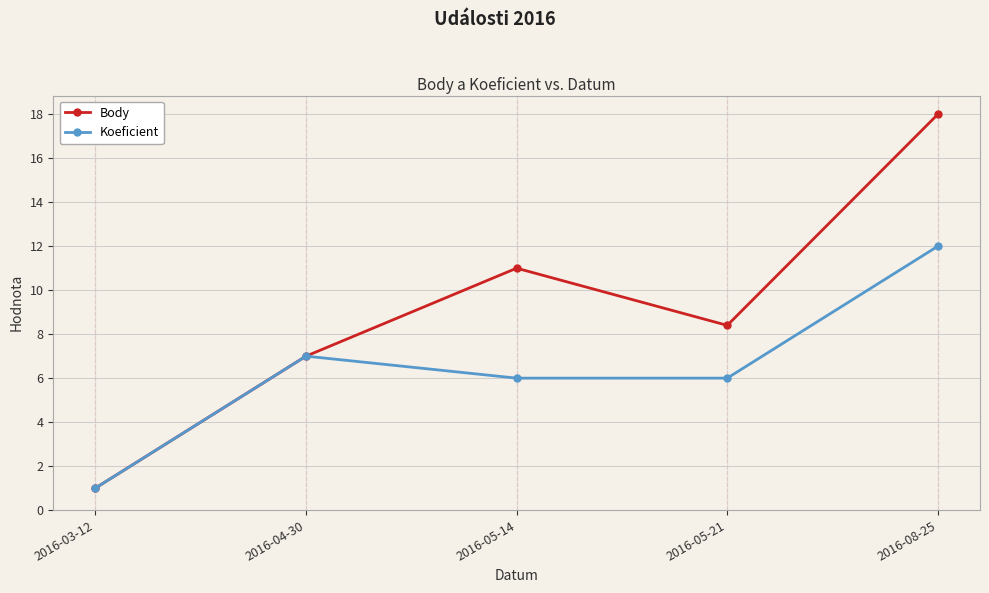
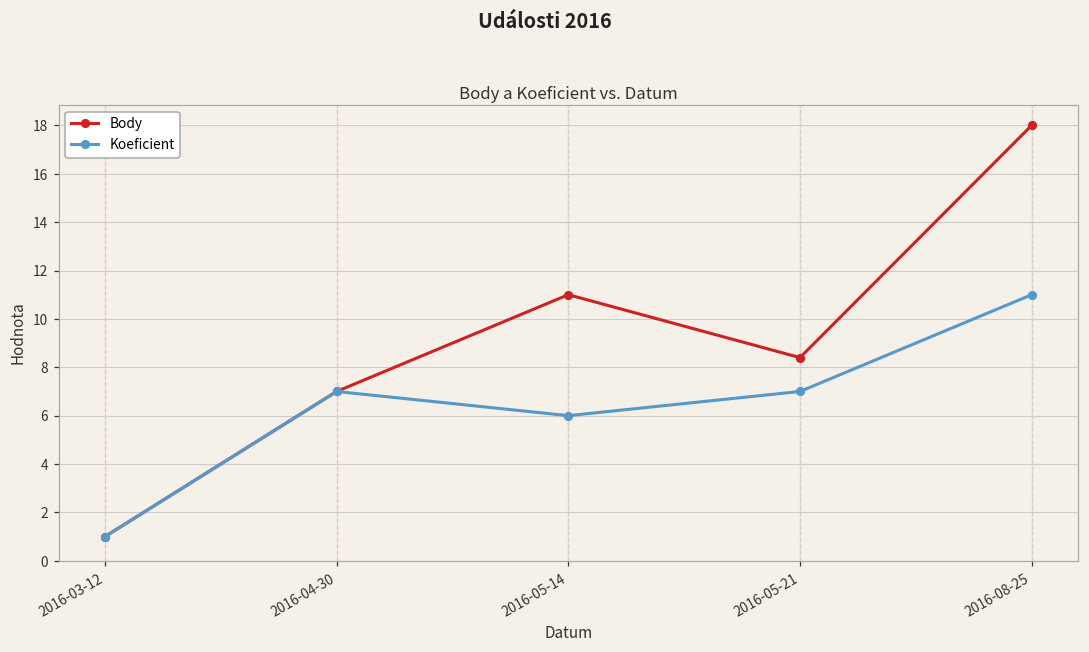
Koeficient, 2016-05-21: 6 -> 7
Koeficient, 2016-08-25: 12 -> 11
